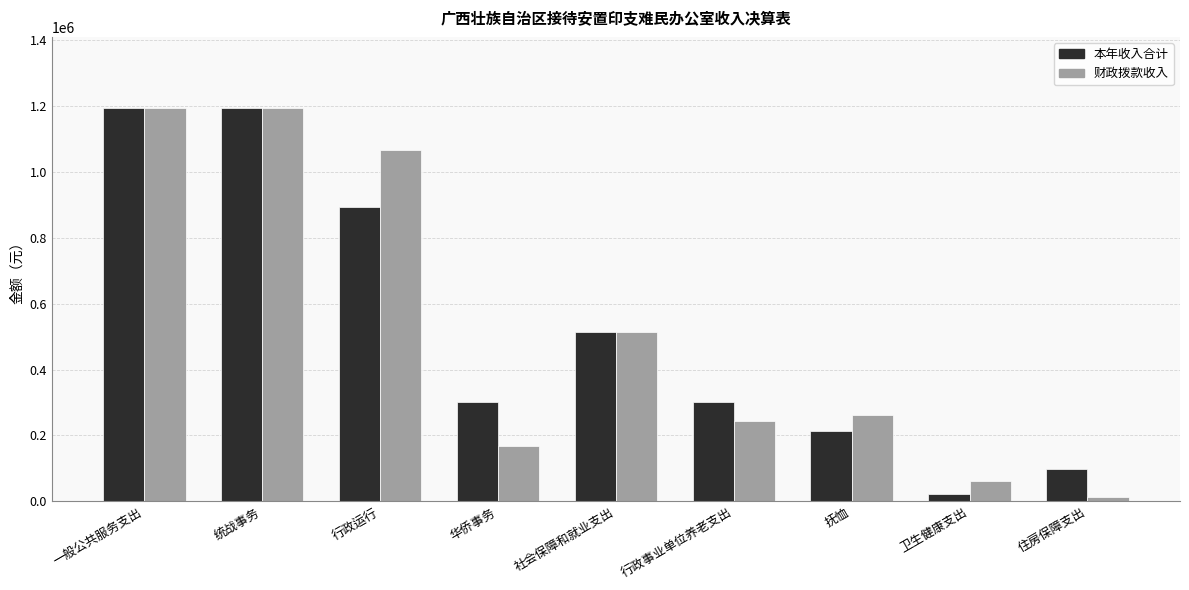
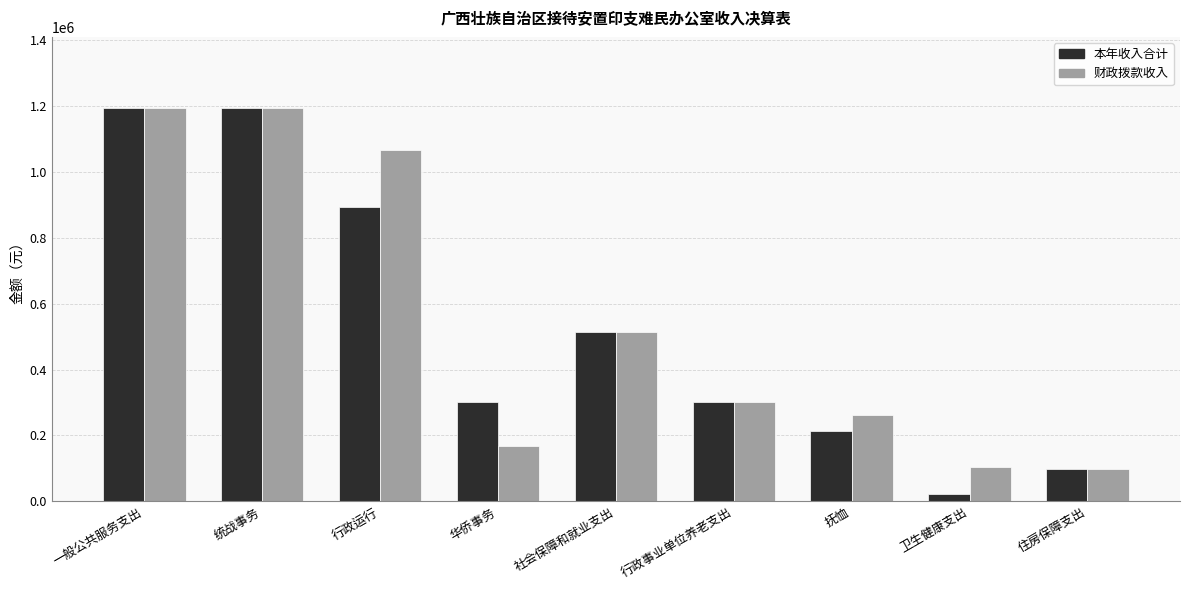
财政拨款收入, 行政事业单位养老支出: 240000 -> 300000
财政拨款收入, 卫生健康支出: 60000 -> 100000
财政拨款收入, 住房保障支出: 10000 -> 100000
